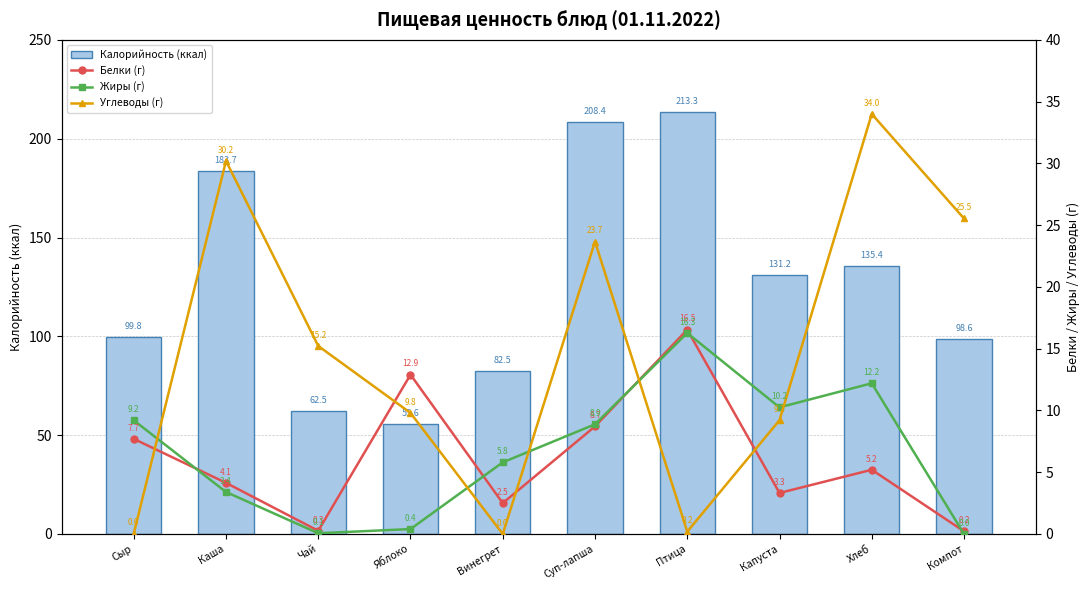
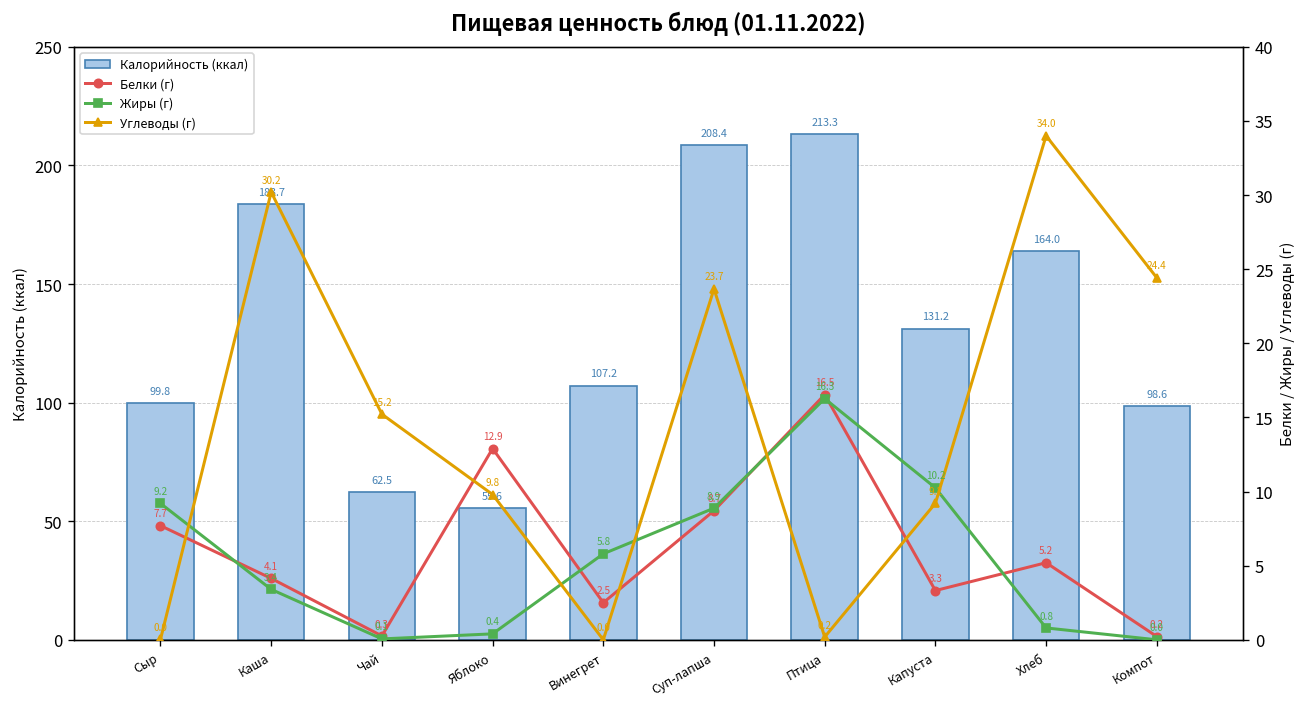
Калорийность (ккал), Винегрет: 82.5 -> 107.2
Калорийность (ккал), Хлеб: 135.4 -> 164.0
Жиры (г), Хлеб: 12.2 -> 0.8
Углеводы (г), Компот: 25.5 -> 24.4
